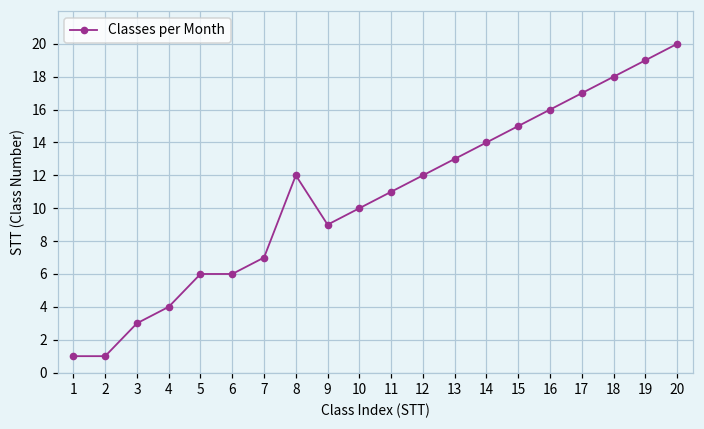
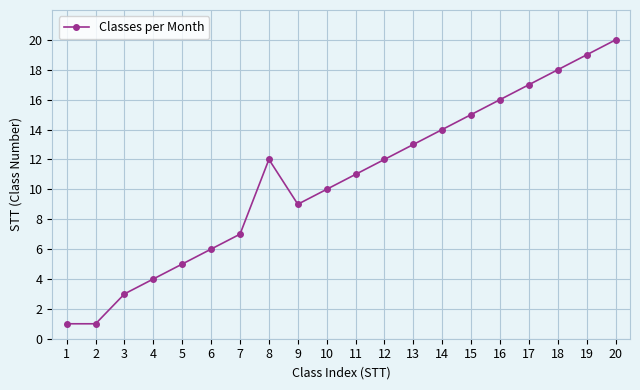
5: 6 -> 5
